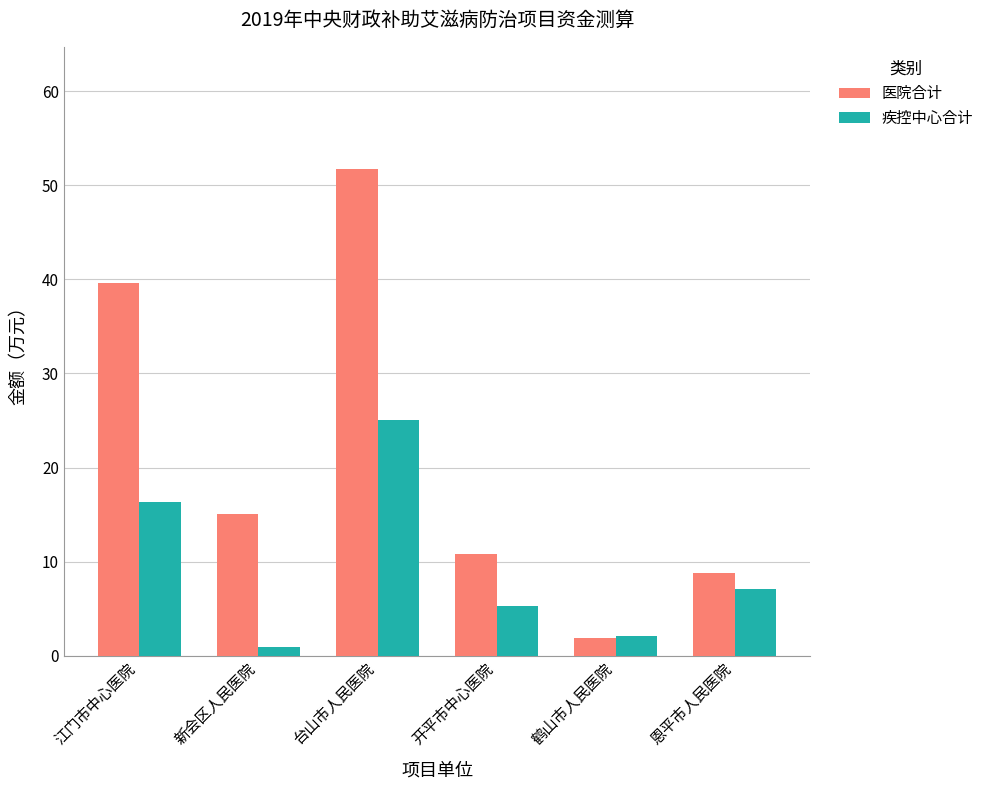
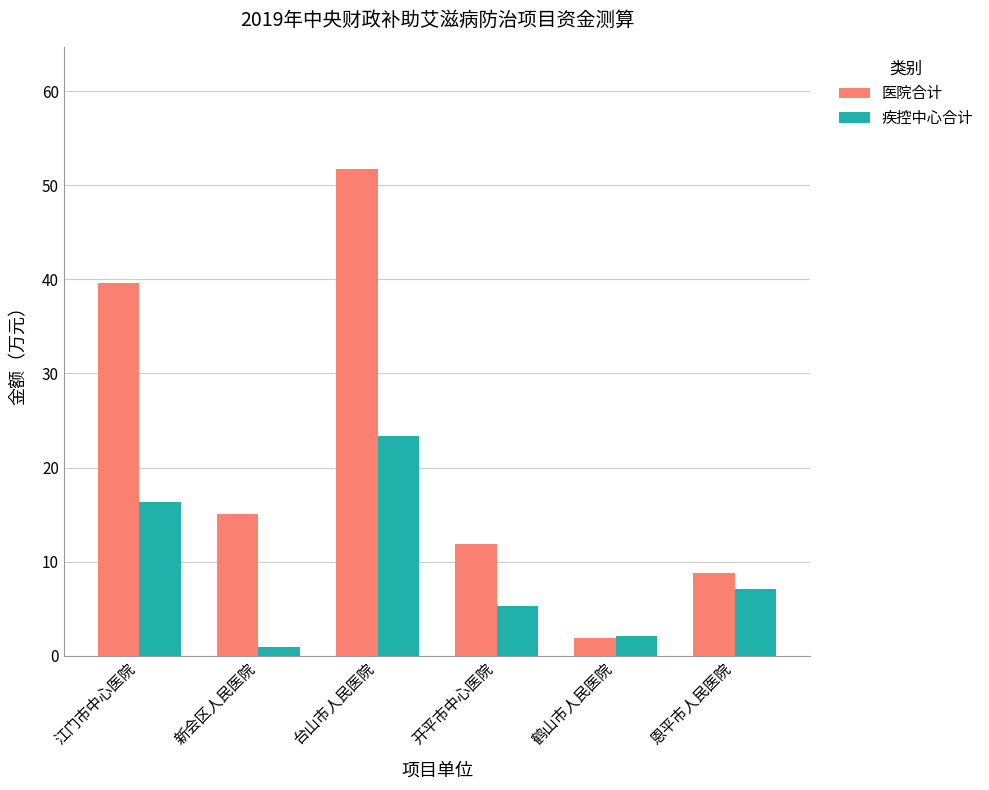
疾控中心合计, 台山市人民医院: 25 -> 23
医院合计, 开平市中心医院: 11 -> 12
